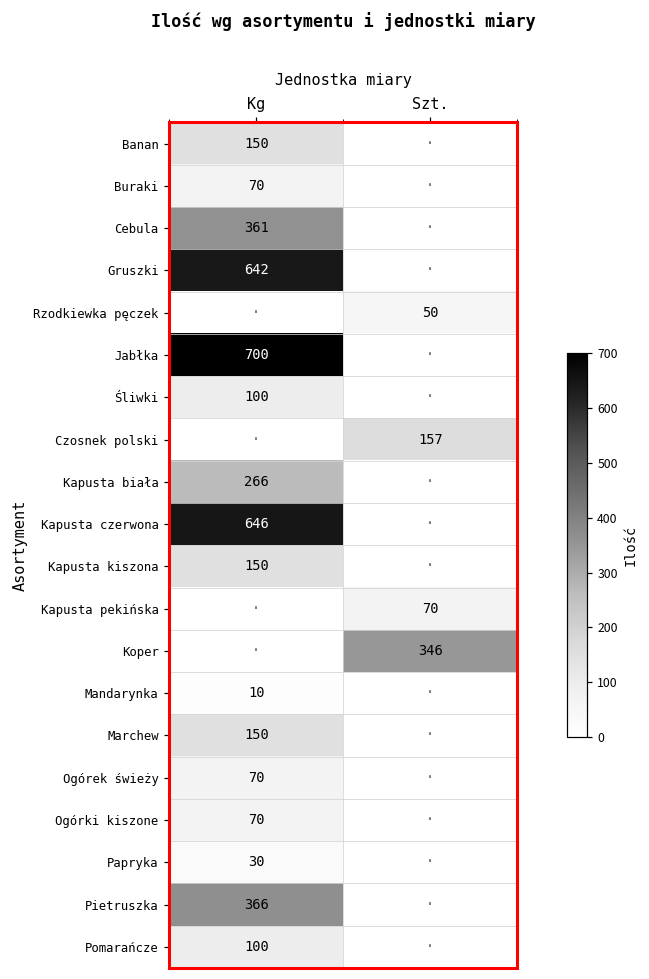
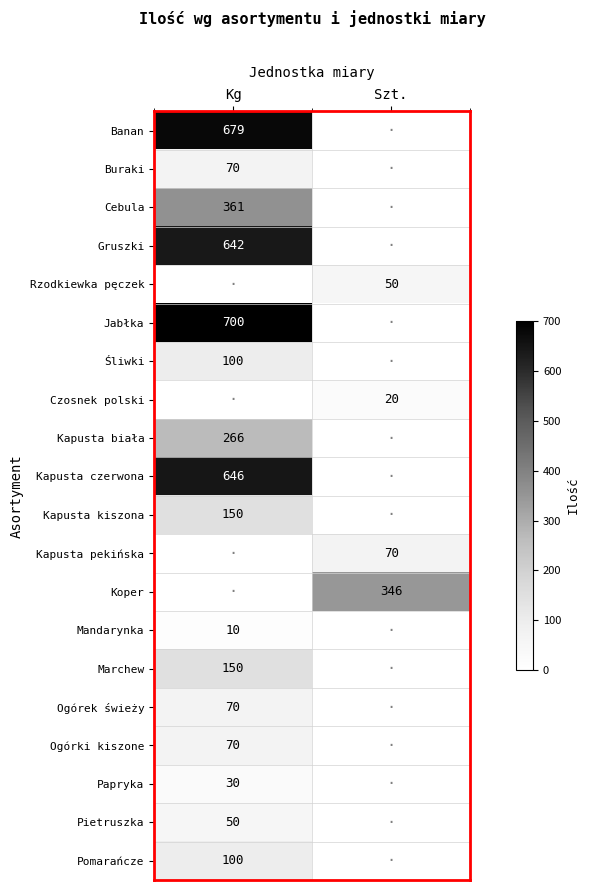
Banan, Kg: 150 -> 679
Czosnek polski, Szt.: 157 -> 20
Pietruszka, Kg: 366 -> 50
